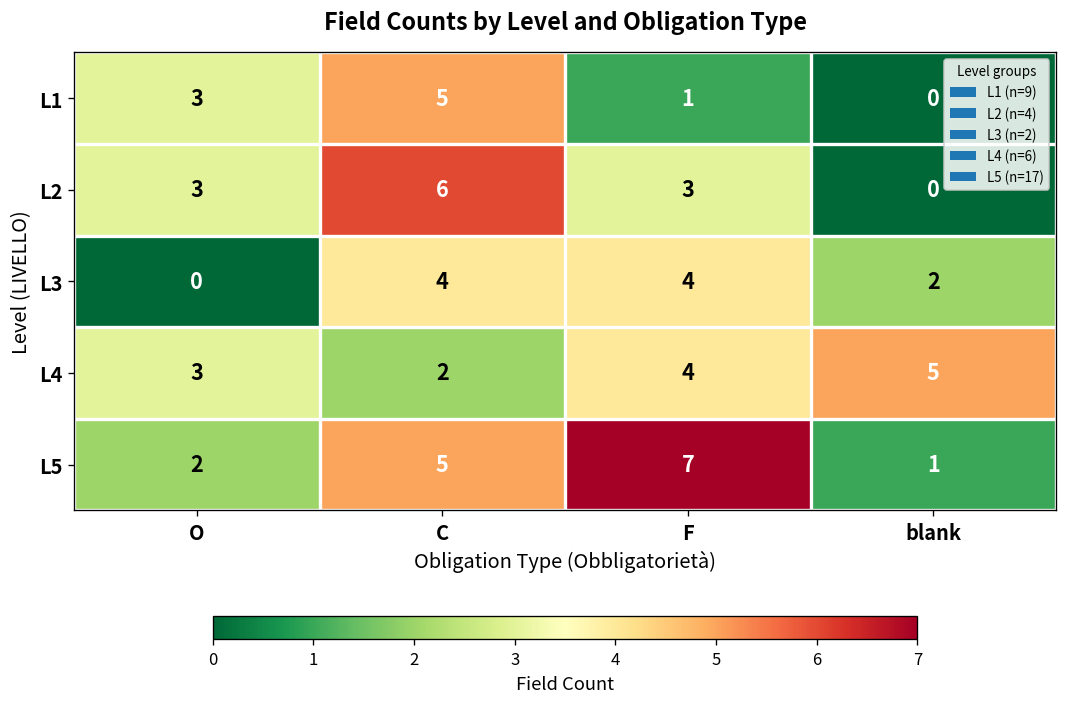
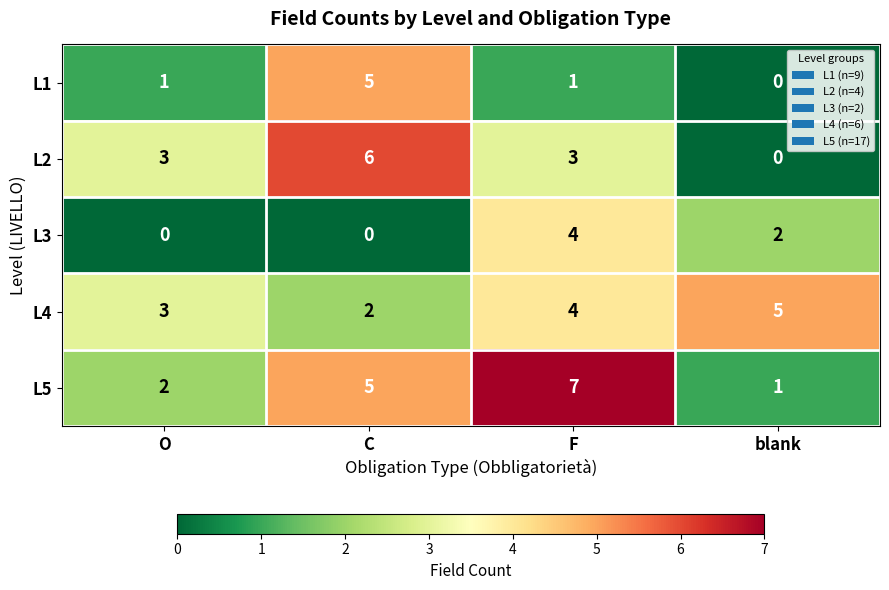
L1, O: 3 -> 1
L3, C: 4 -> 0
